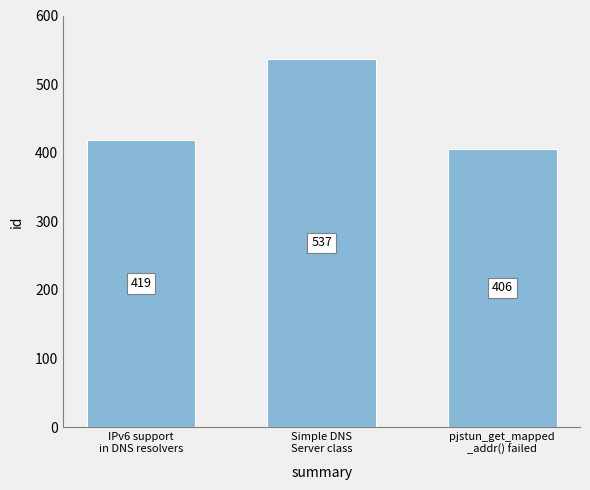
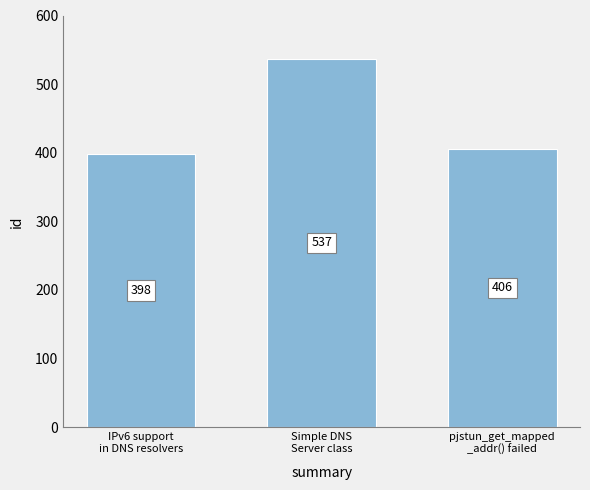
IPv6 support in DNS resolvers: 419 -> 398
